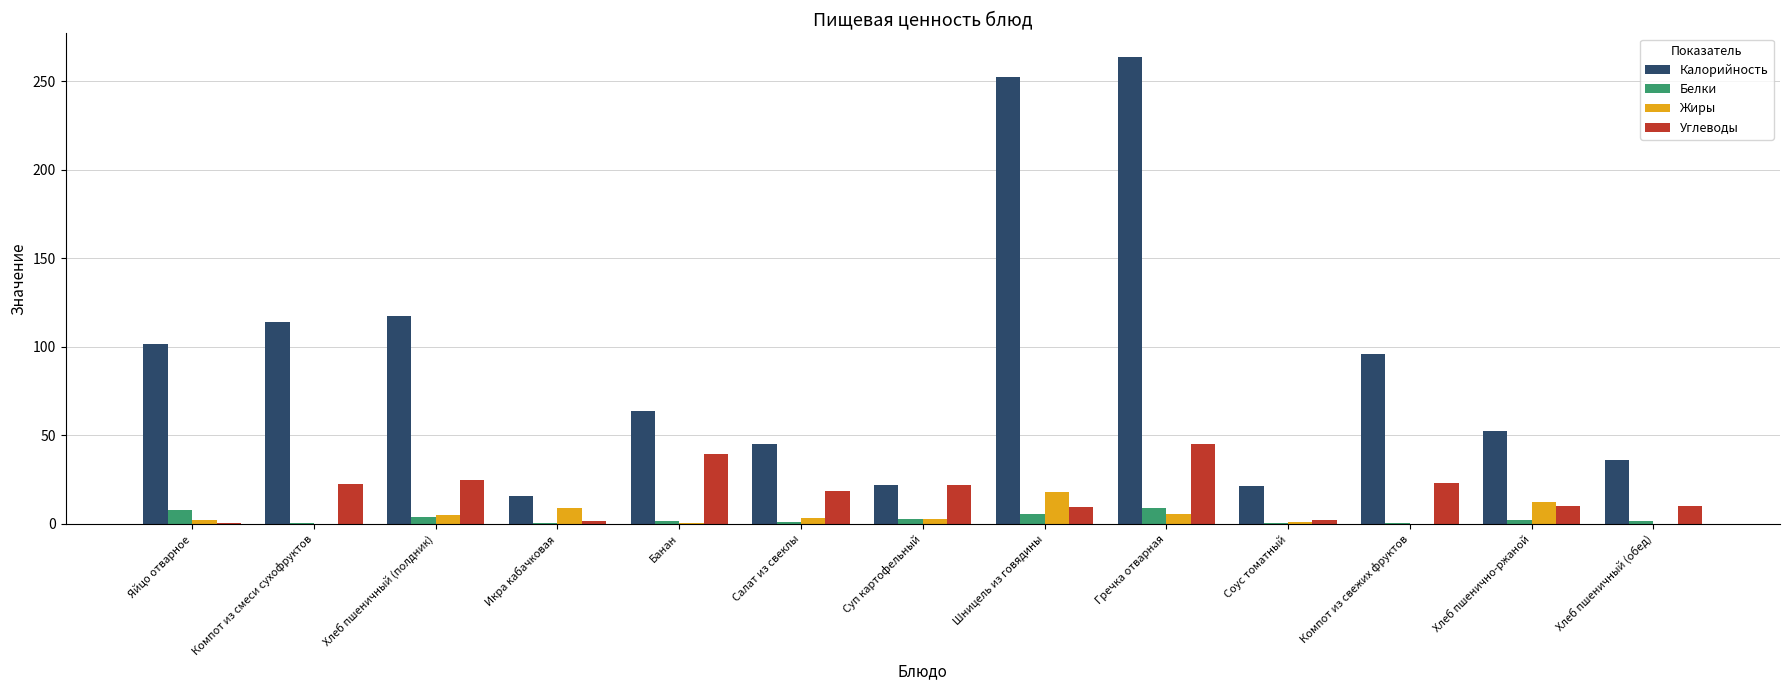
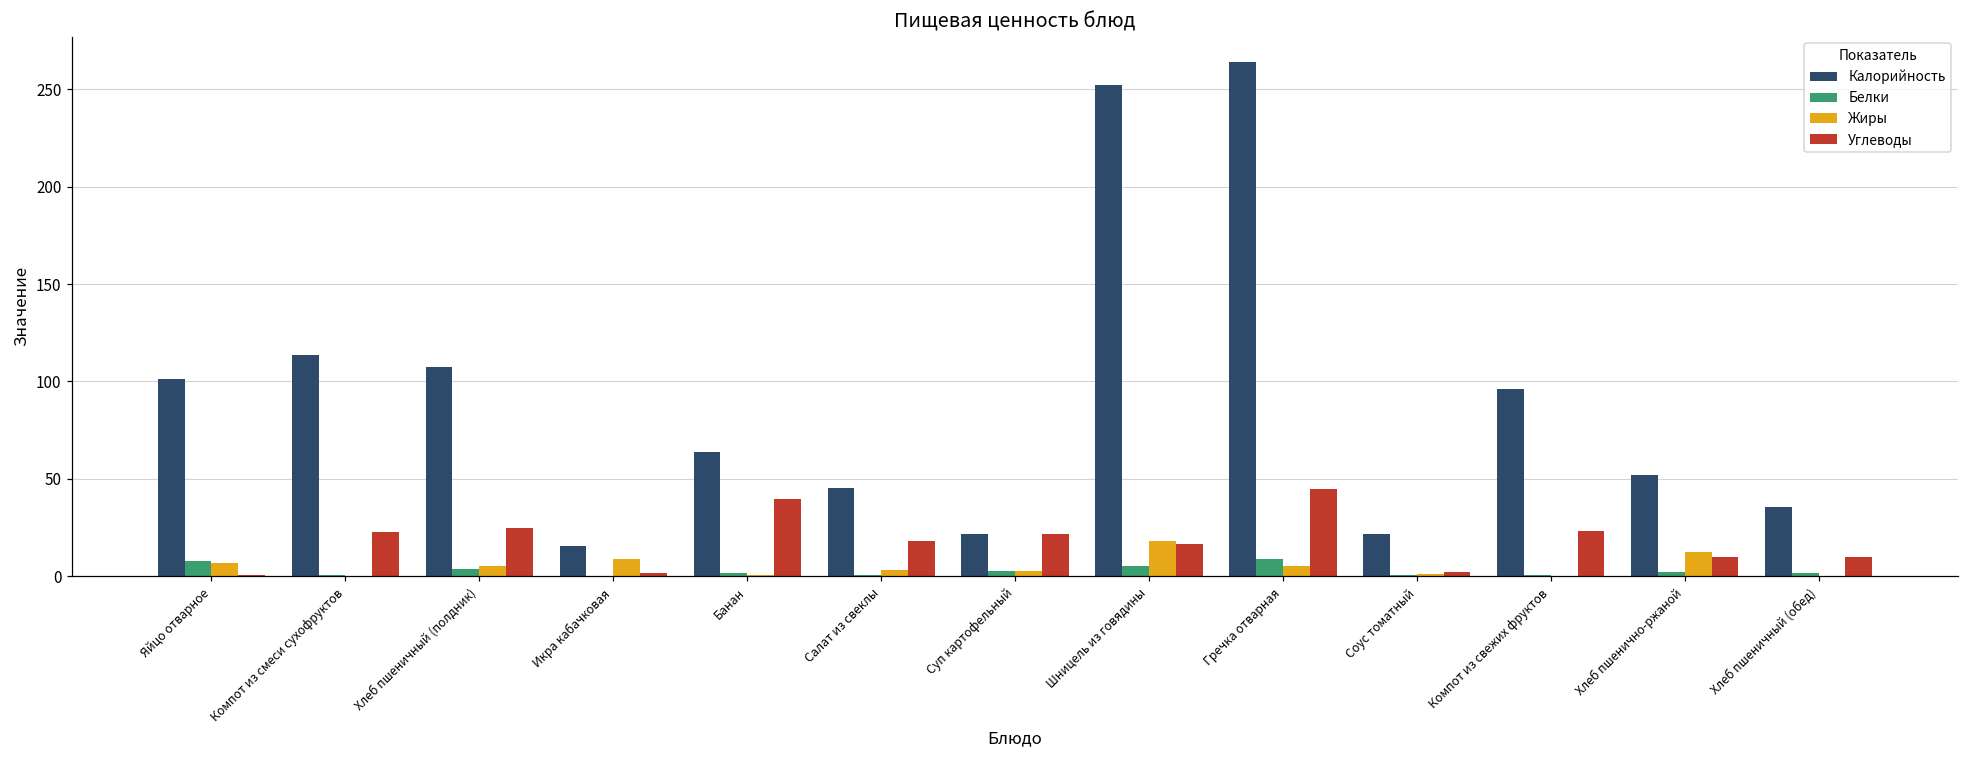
Жиры, Яйцо отварное: 2 -> 7
Калорийность, Хлеб пшеничный (полдник): 118 -> 108
Углеводы, Шницель из говядины: 10 -> 17
